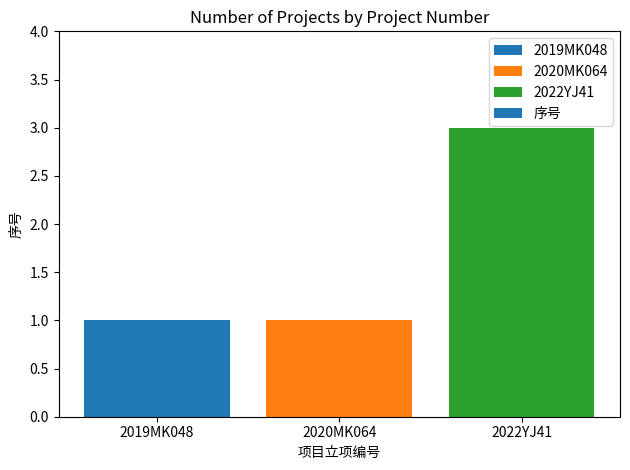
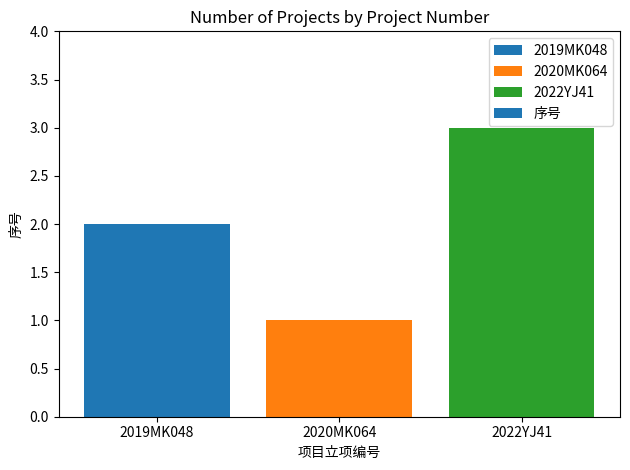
2019MK048: 1 -> 2
